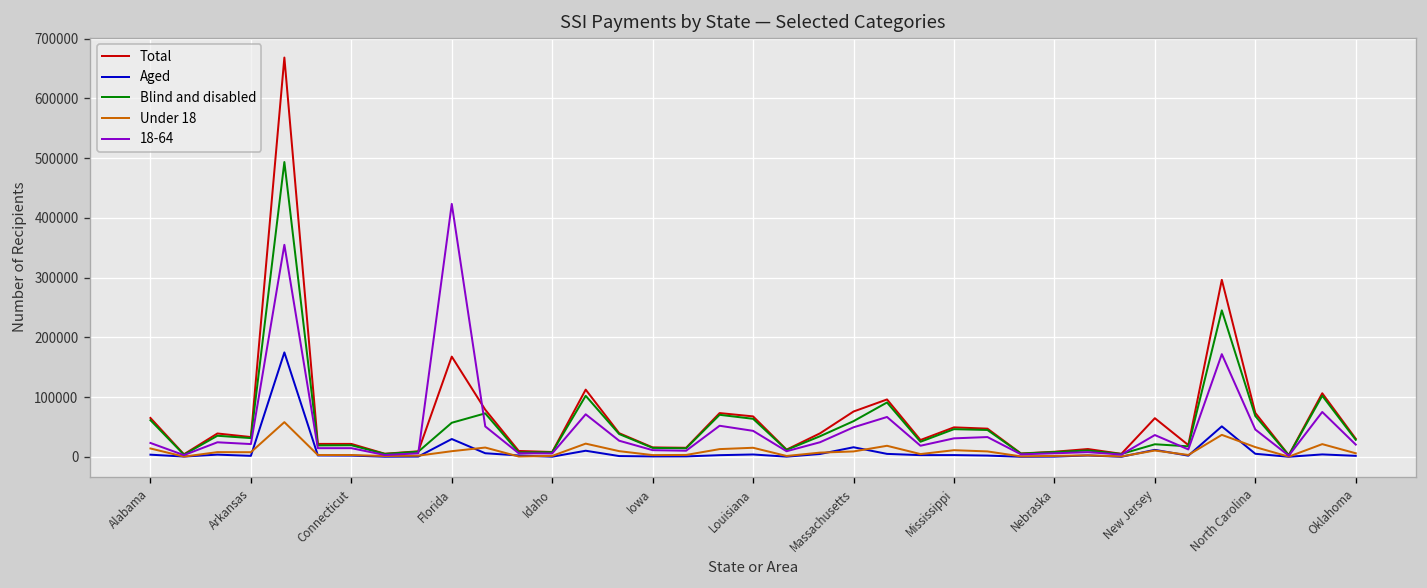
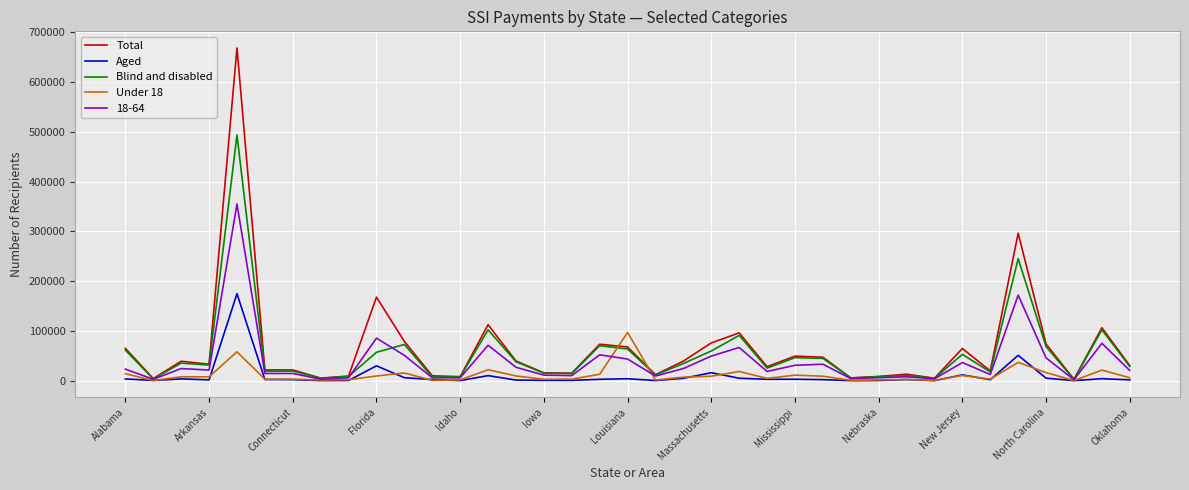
18-64, Florida: 420000 -> 90000
Under 18, Louisiana: 20000 -> 100000
Blind and disabled, New Jersey: 20000 -> 50000
